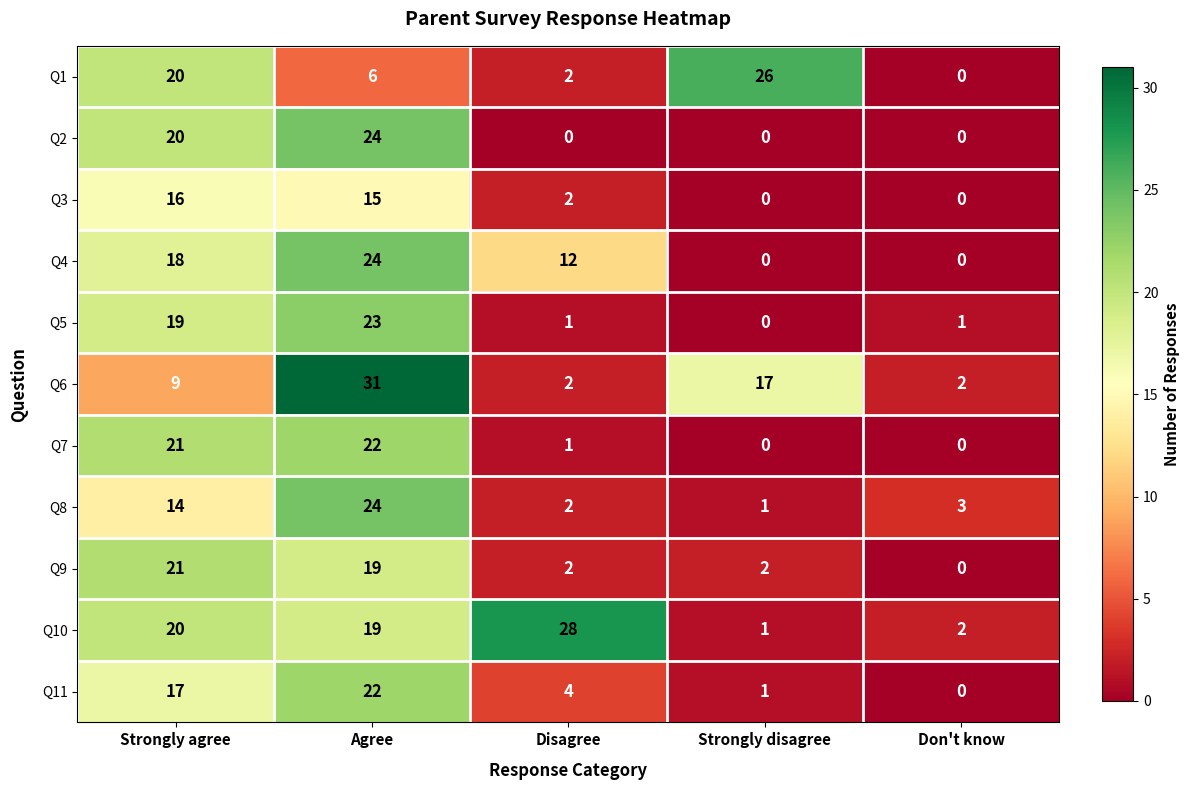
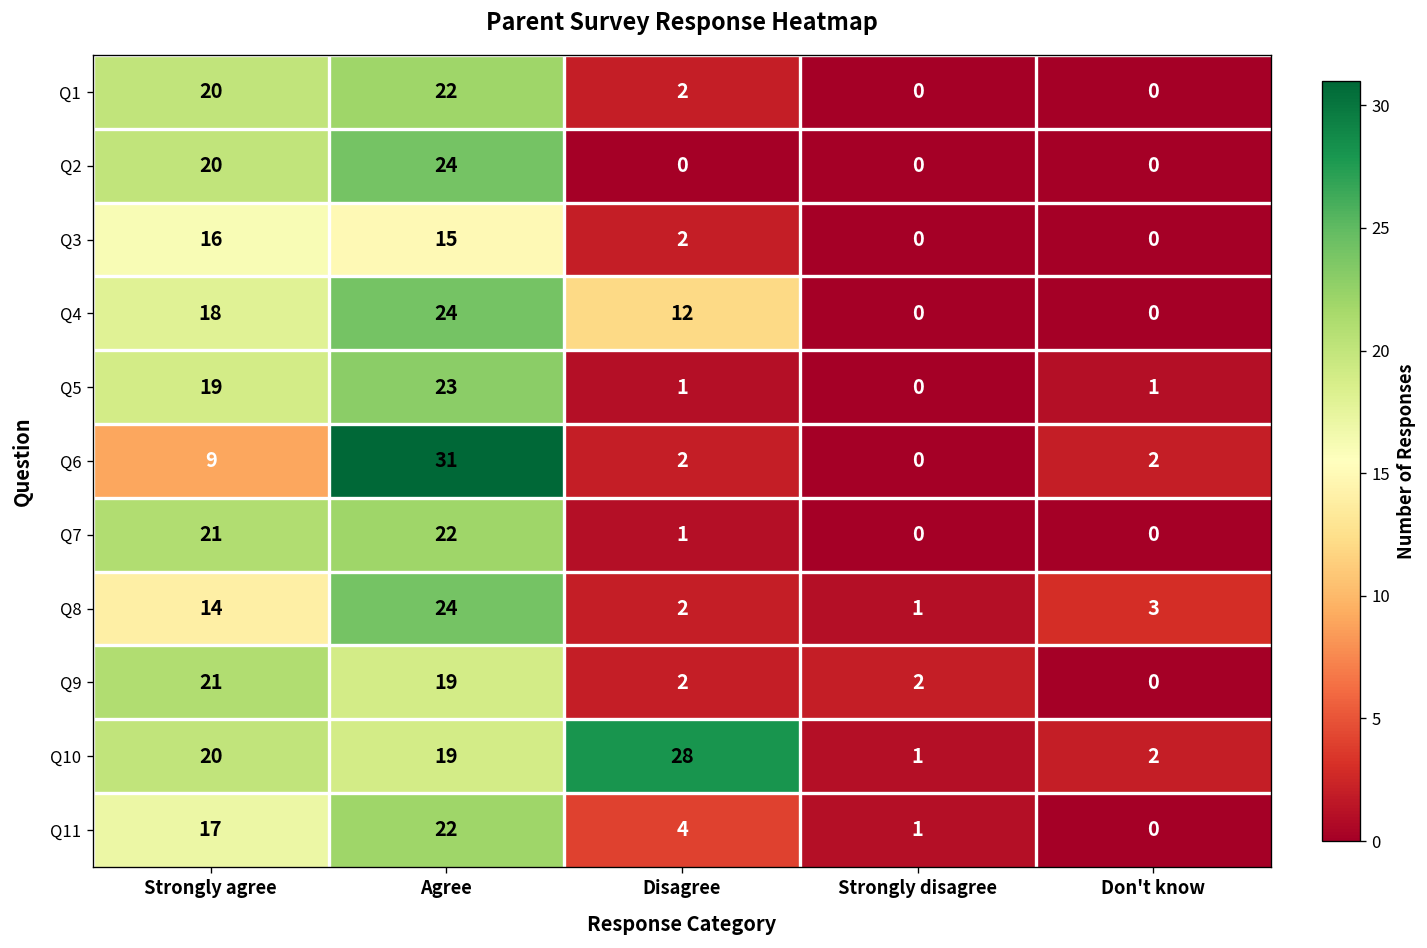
Q1, Agree: 6 -> 22
Q1, Strongly disagree: 26 -> 0
Q6, Strongly disagree: 17 -> 0
